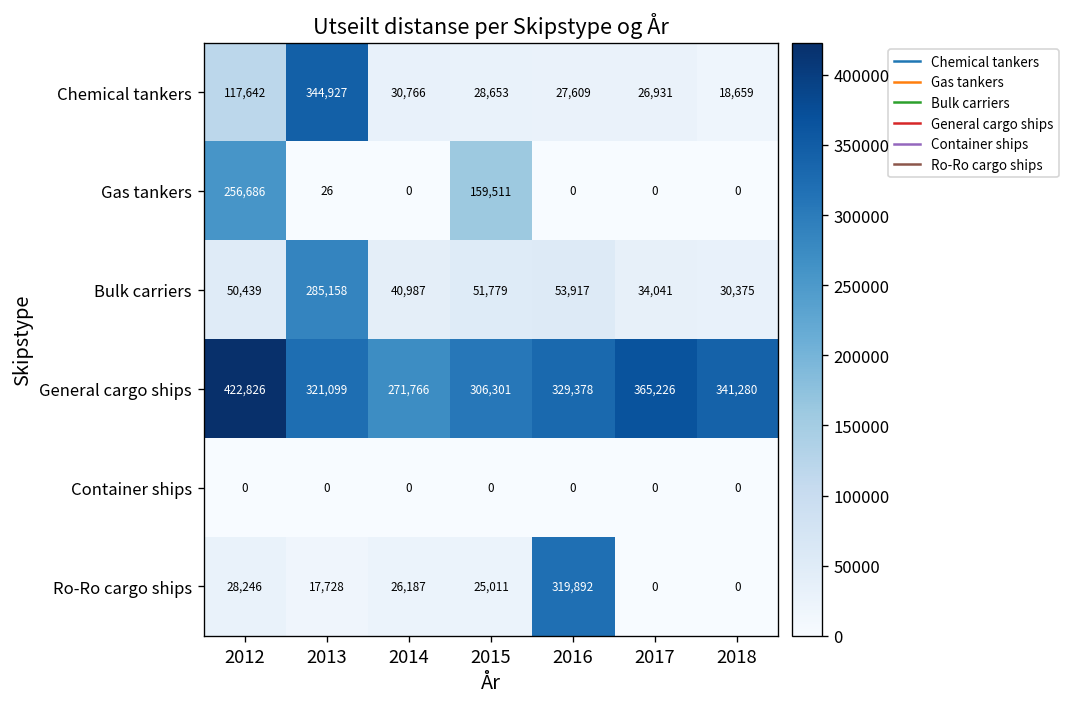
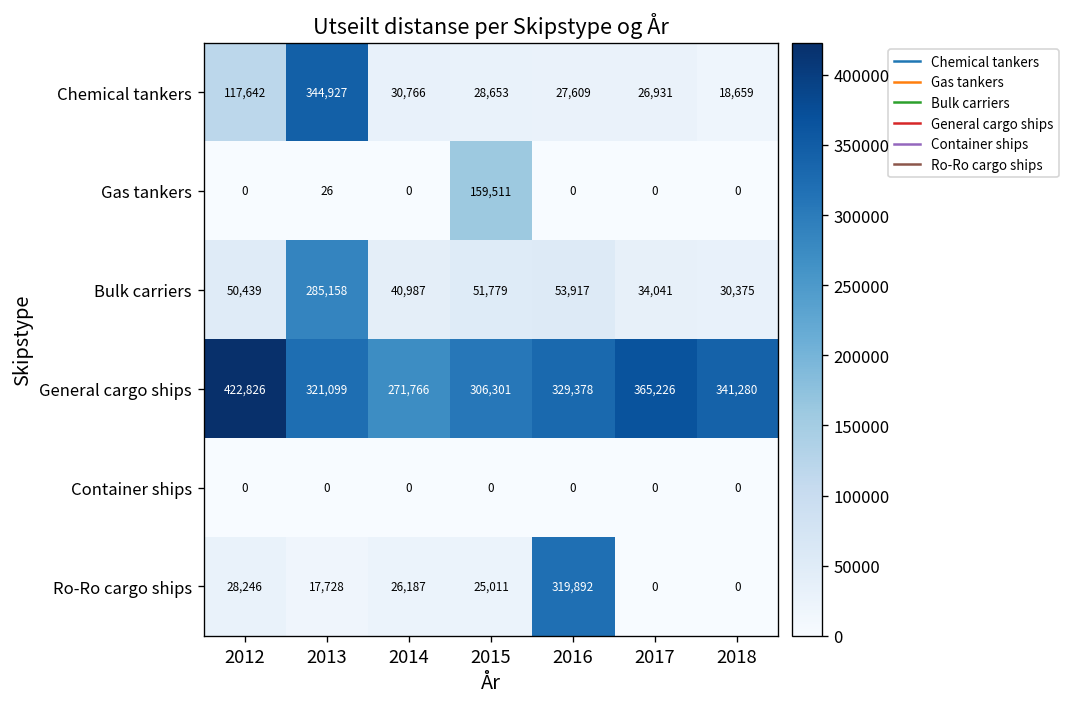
Gas tankers, 2012: 256,686 -> 0
